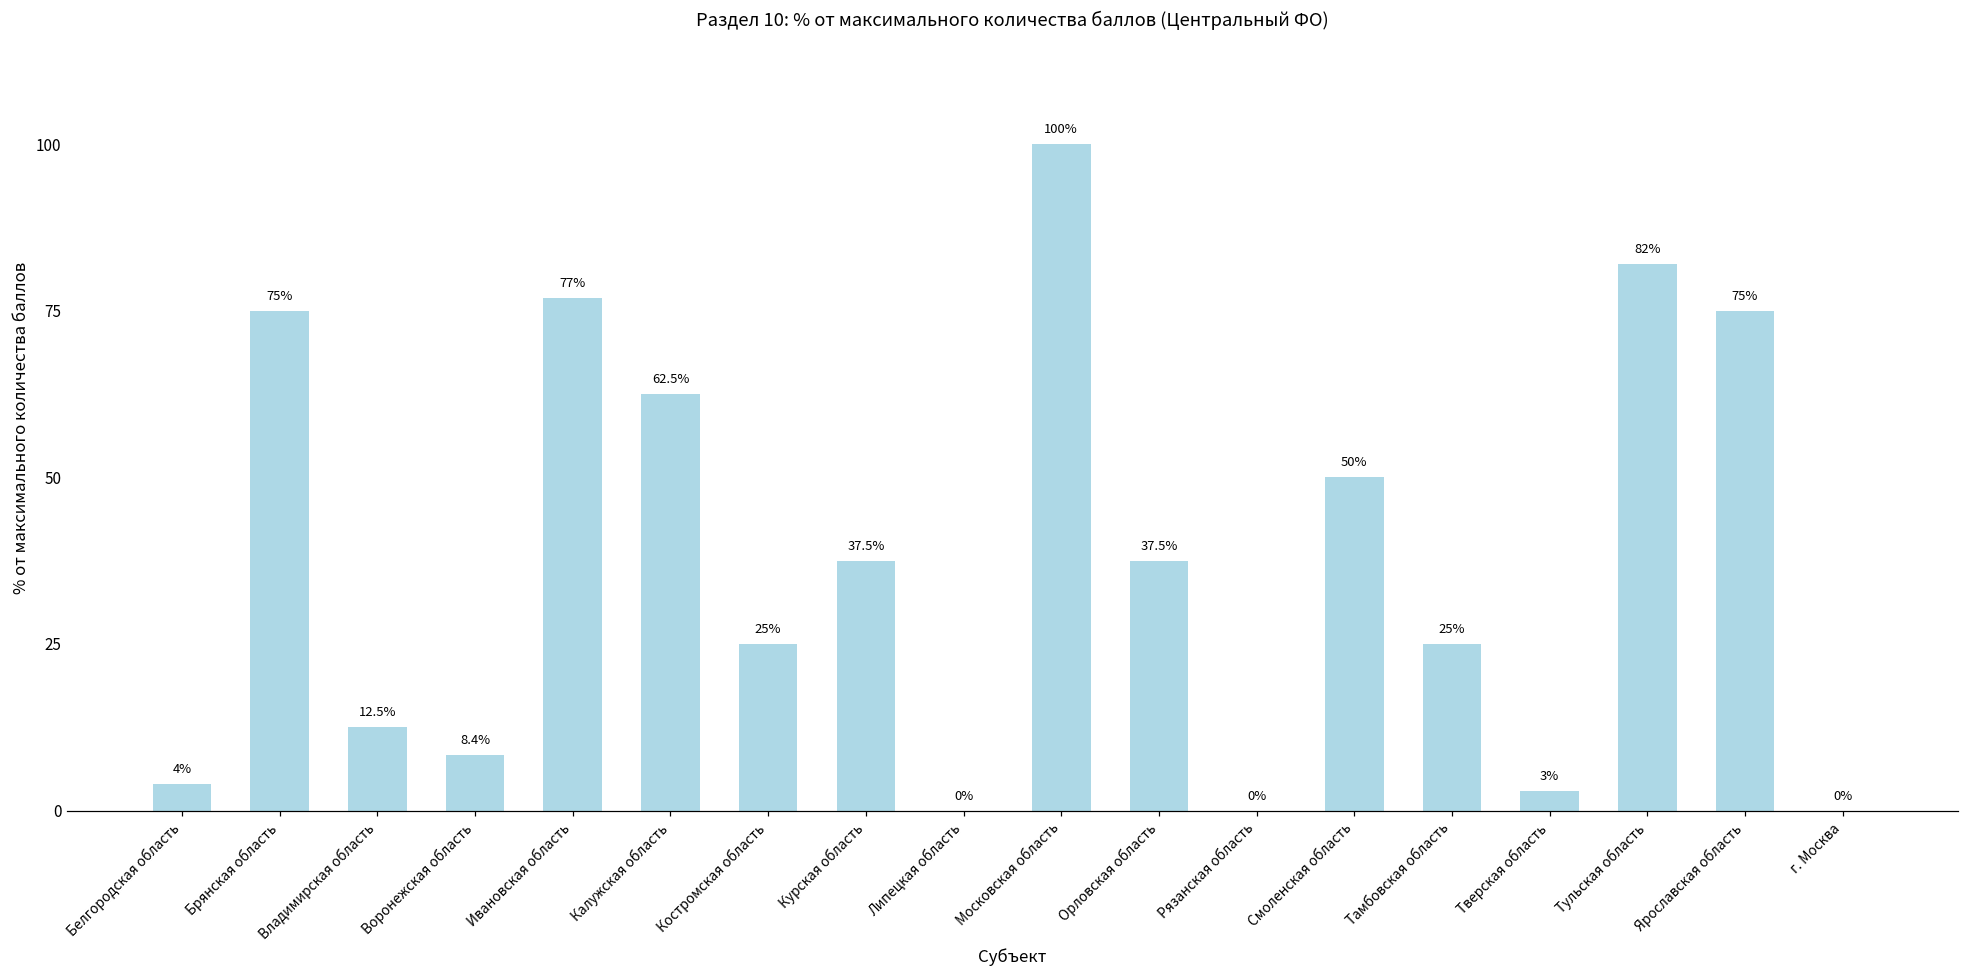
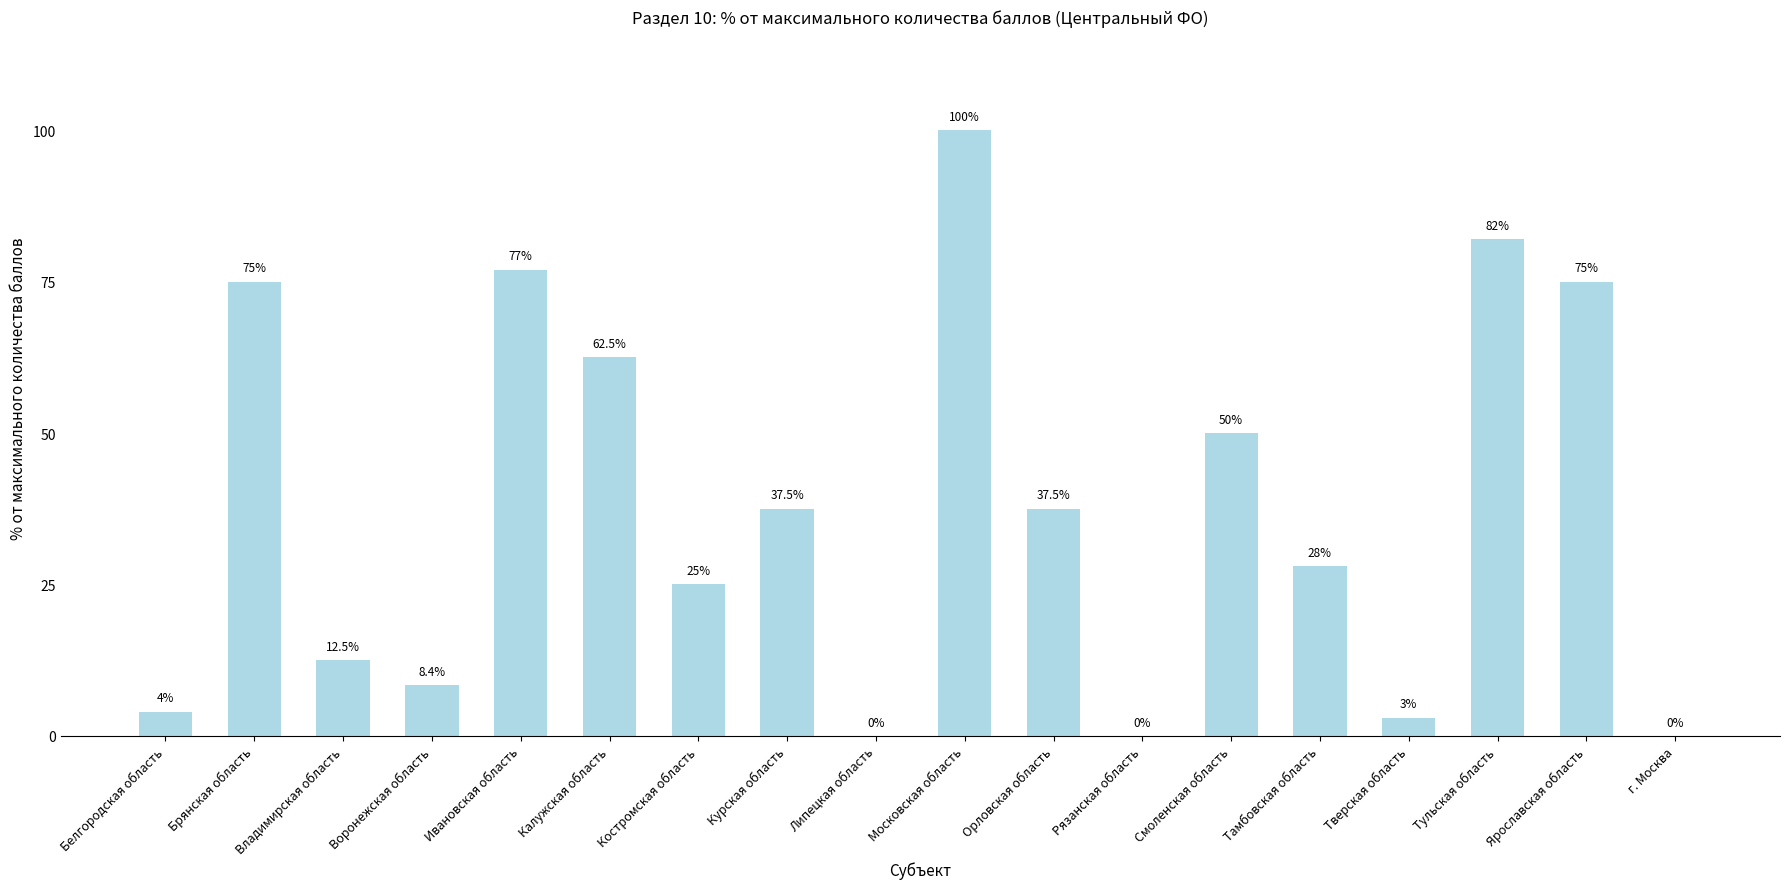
Тамбовская область: 25% -> 28%
